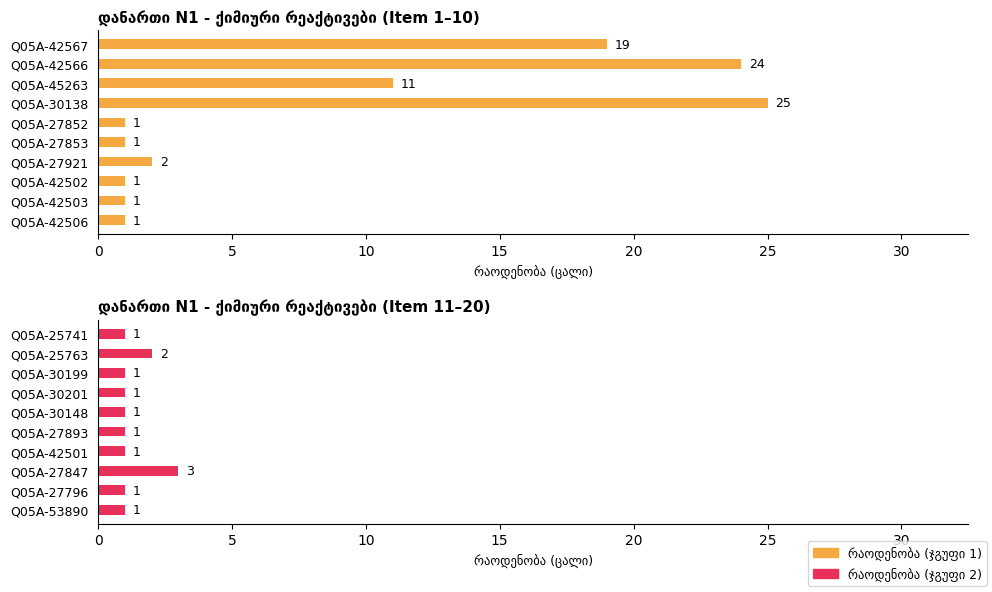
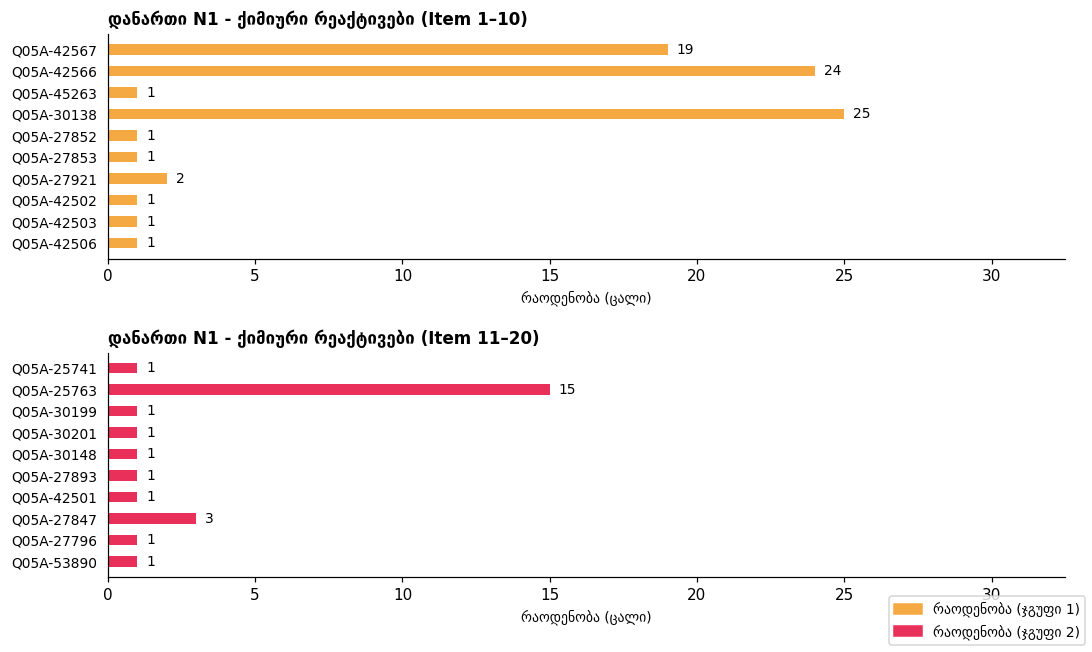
დანართი N1 - ქიმიური რეაქტივები (Item 1–10), Q05A-45263: 11 -> 1
დანართი N1 - ქიმიური რეაქტივები (Item 11–20), Q05A-25763: 2 -> 15
